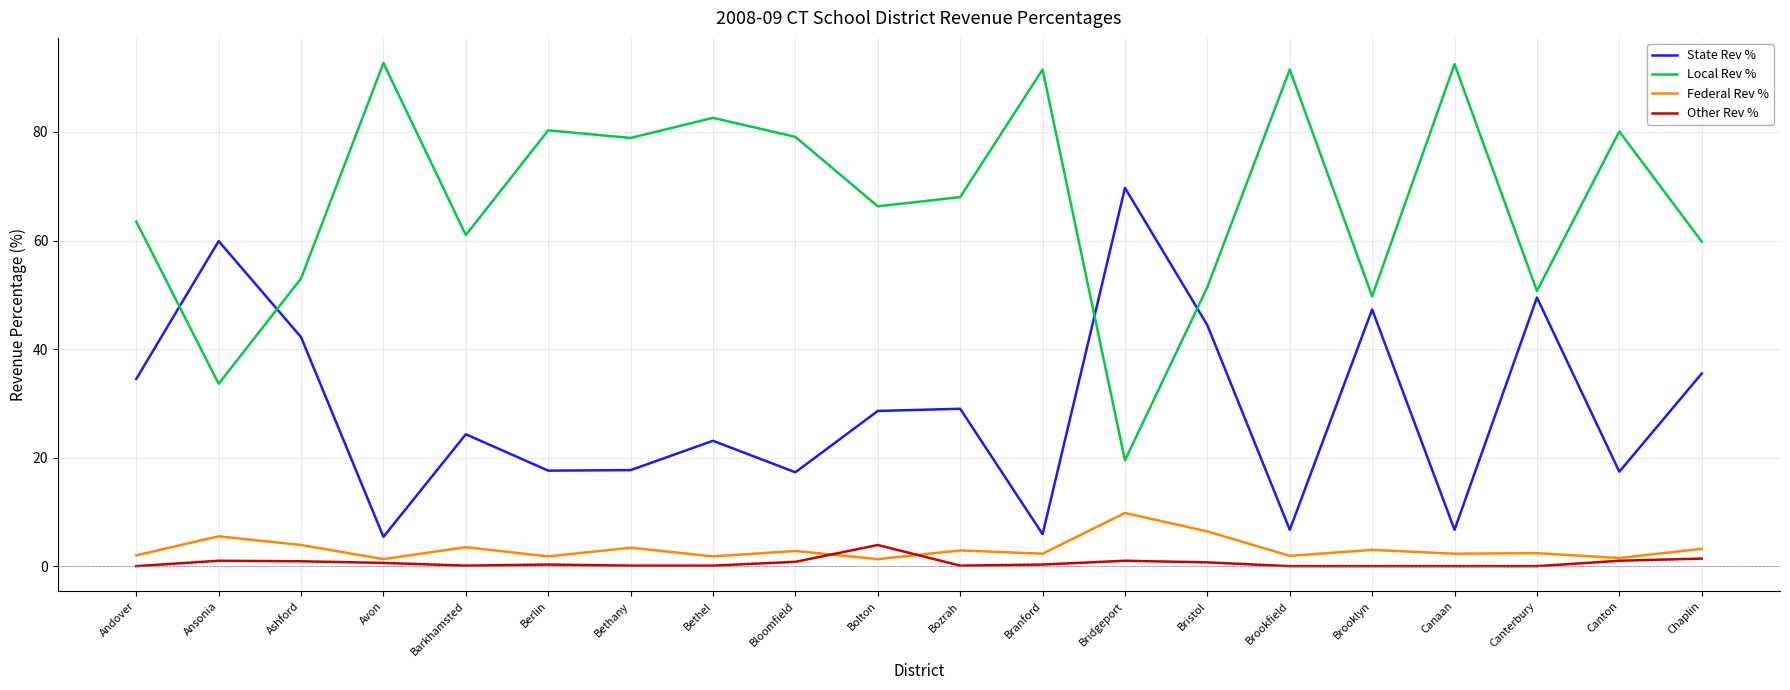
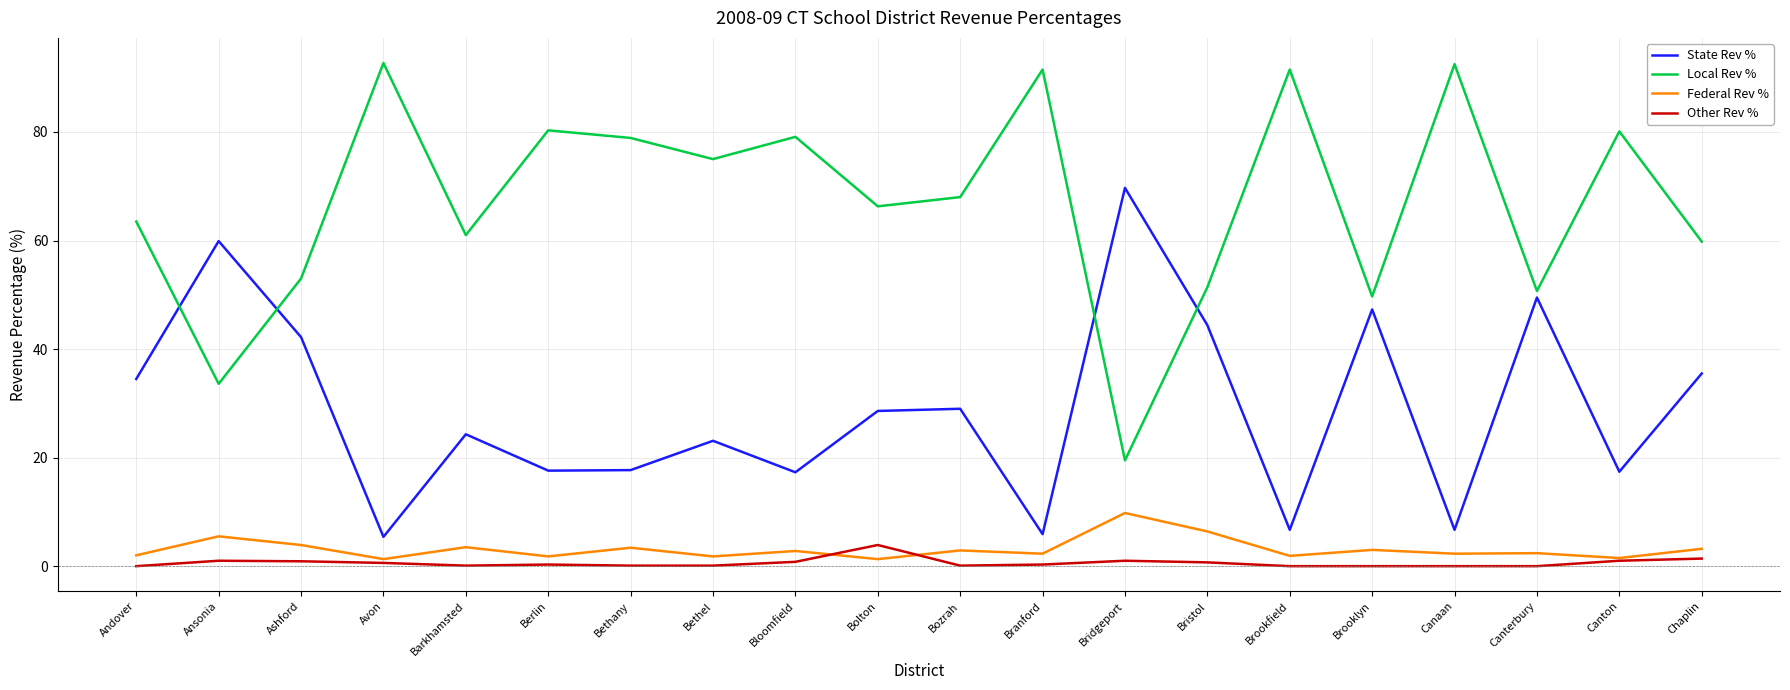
Local Rev %, Bethel: 83 -> 75
